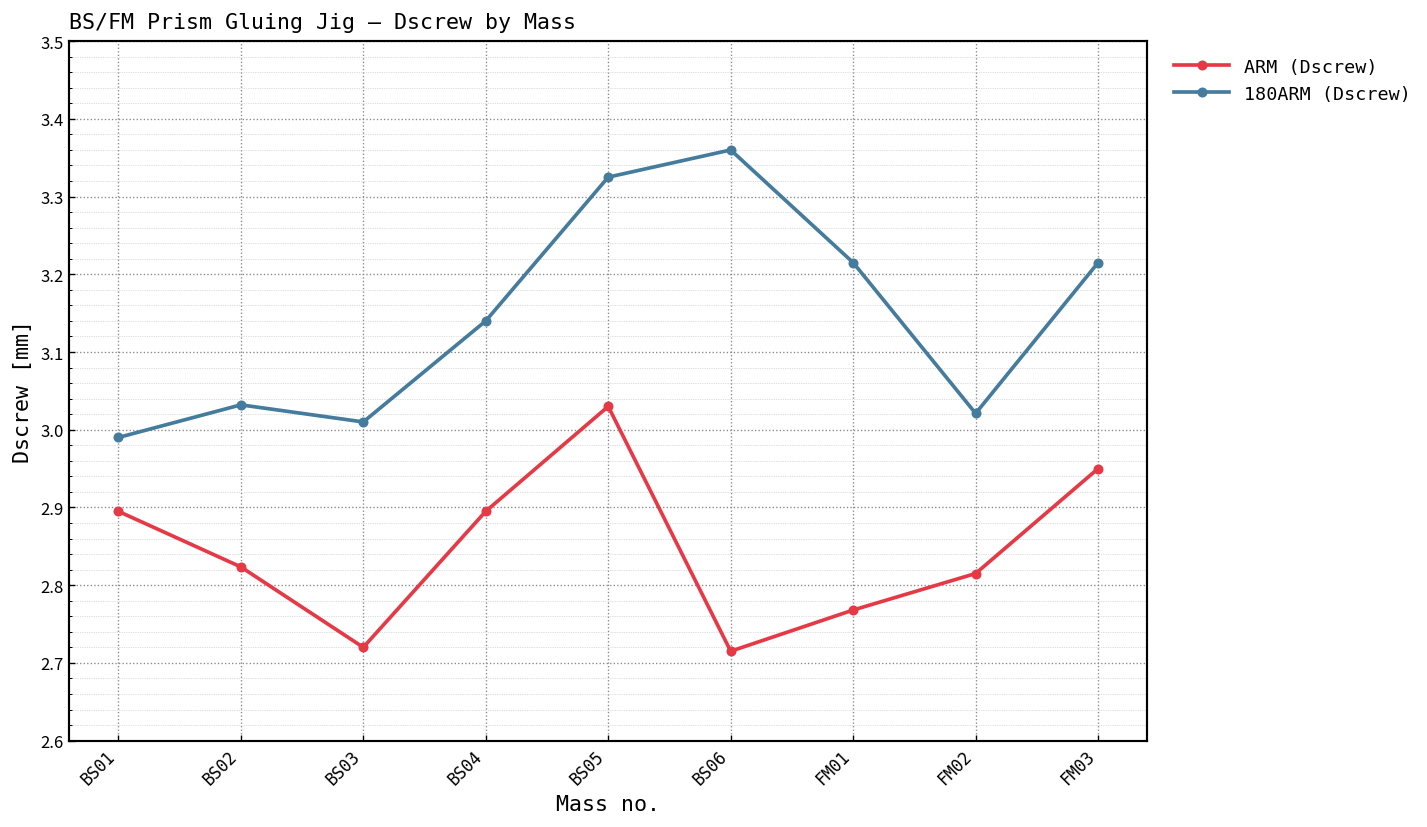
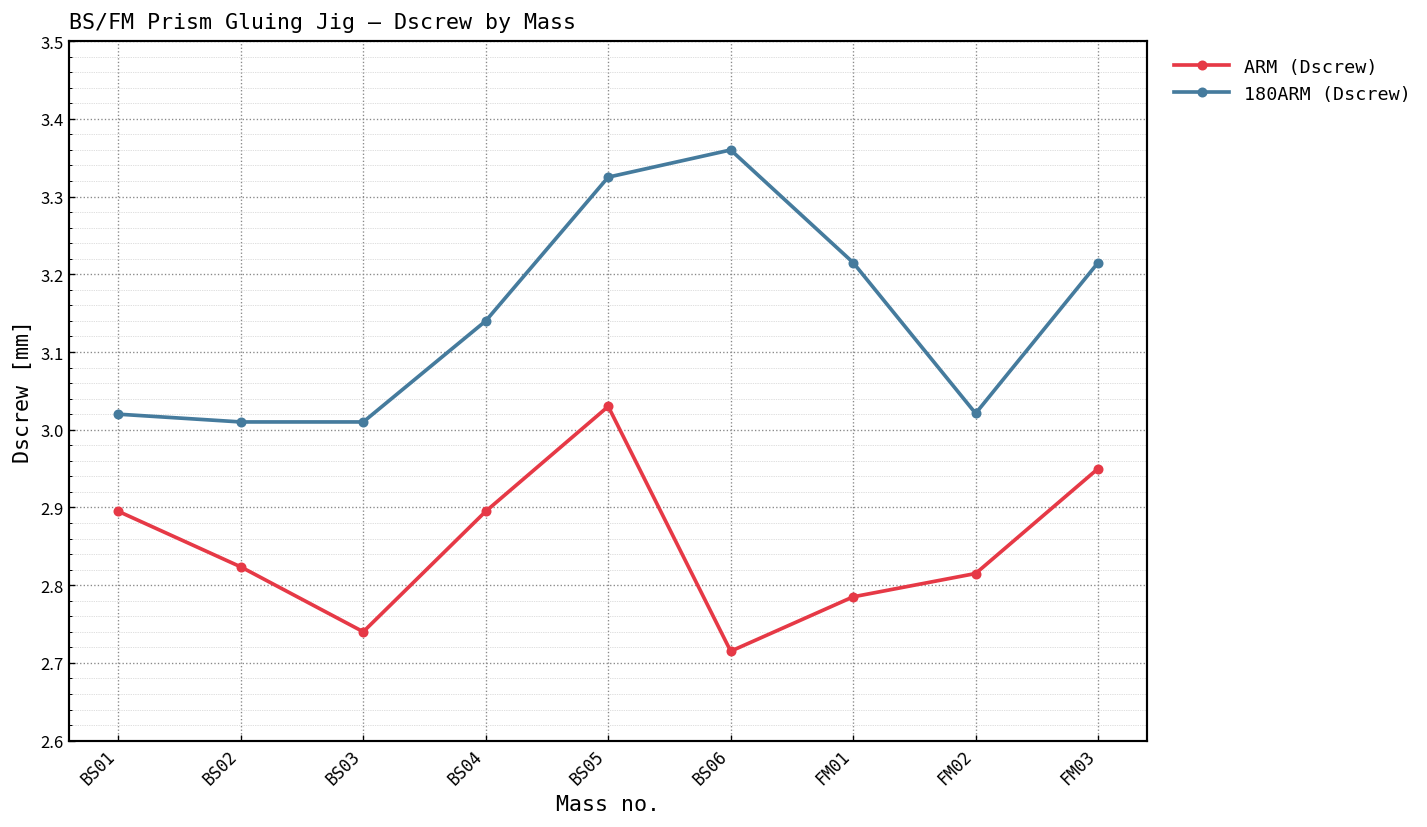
180ARM (Dscrew), BS01: 2.99 -> 3.02
180ARM (Dscrew), BS02: 3.03 -> 3.01
ARM (Dscrew), BS03: 2.72 -> 2.74
ARM (Dscrew), FM01: 2.77 -> 2.79
